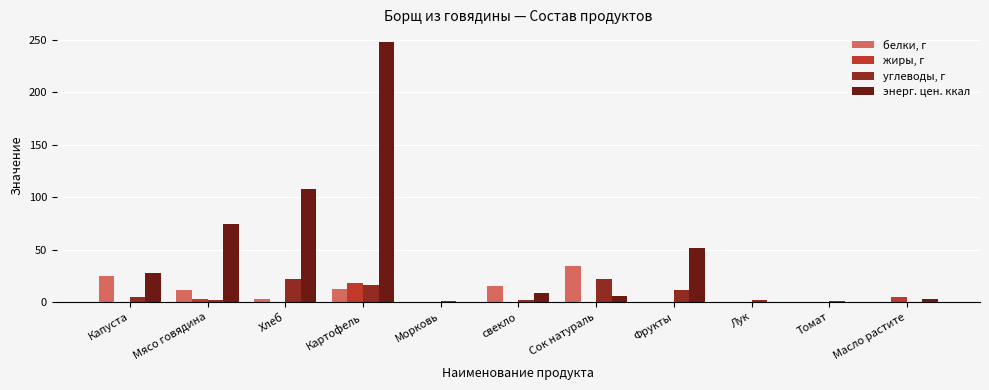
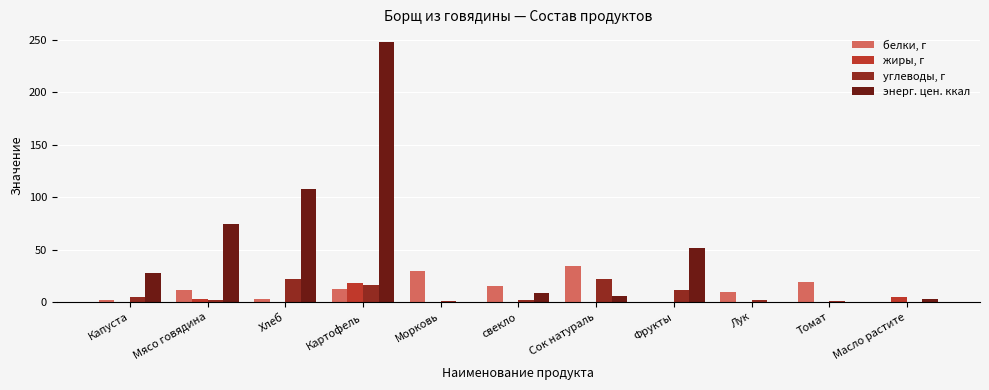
белки, г, Капуста: 25 -> 2
белки, г, Морковь: 0 -> 30
белки, г, Лук: 0 -> 10
белки, г, Томат: 0 -> 19
